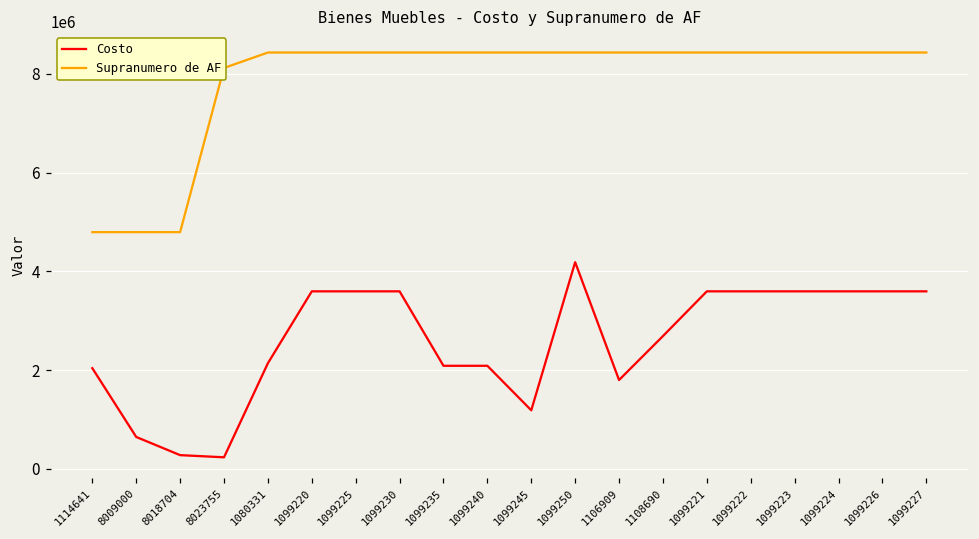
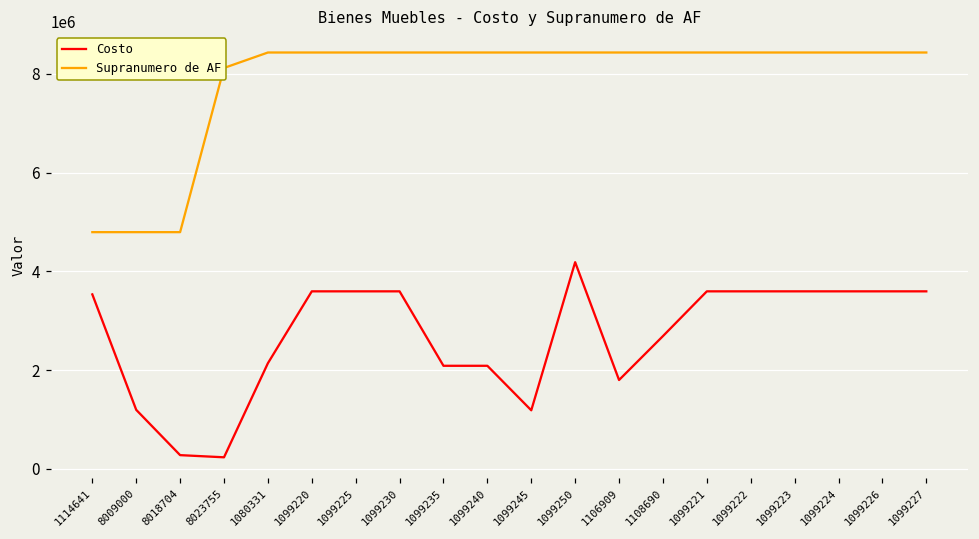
Costo, 1114641: 2000000 -> 3500000
Costo, 8009000: 600000 -> 1200000
